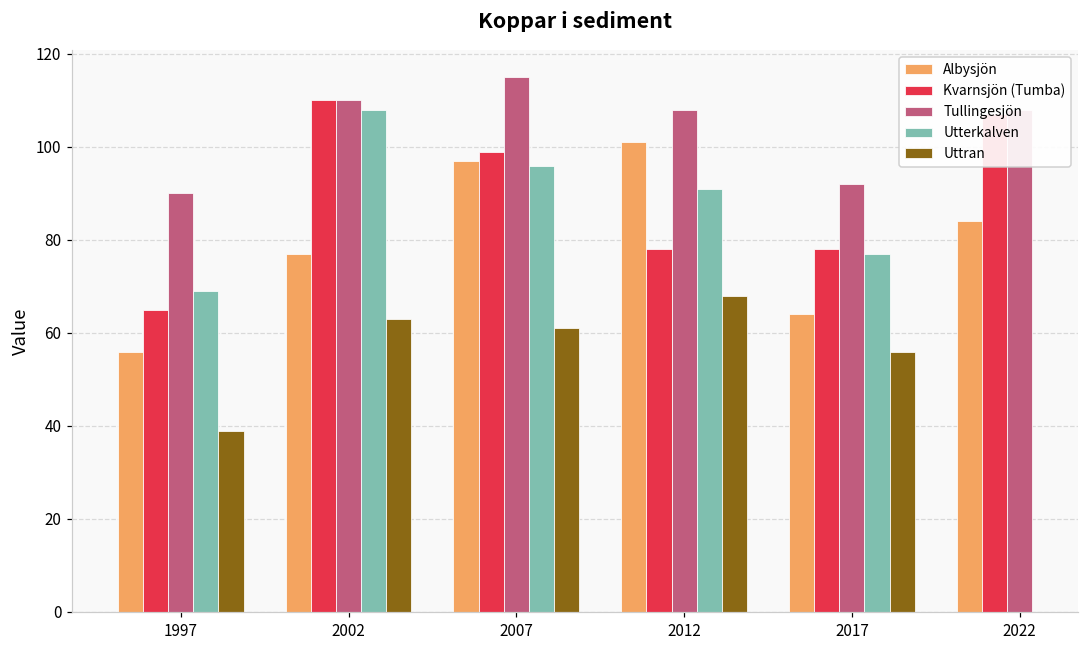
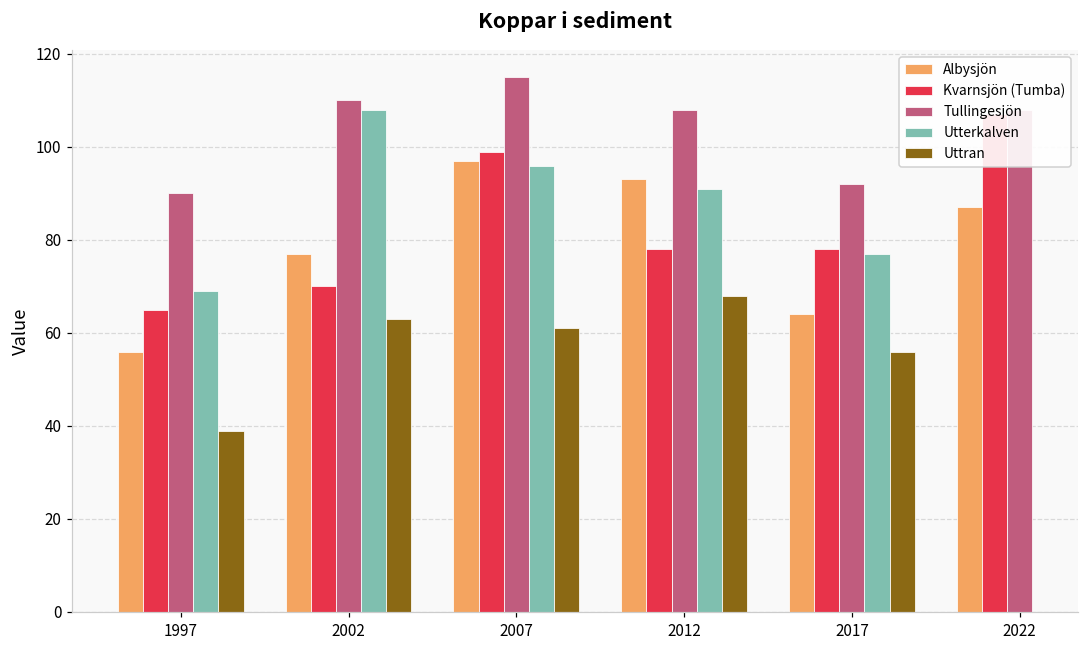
Kvarnsjön (Tumba), 2002: 110 -> 70
Albysjön, 2012: 101 -> 93
Albysjön, 2022: 84 -> 87
